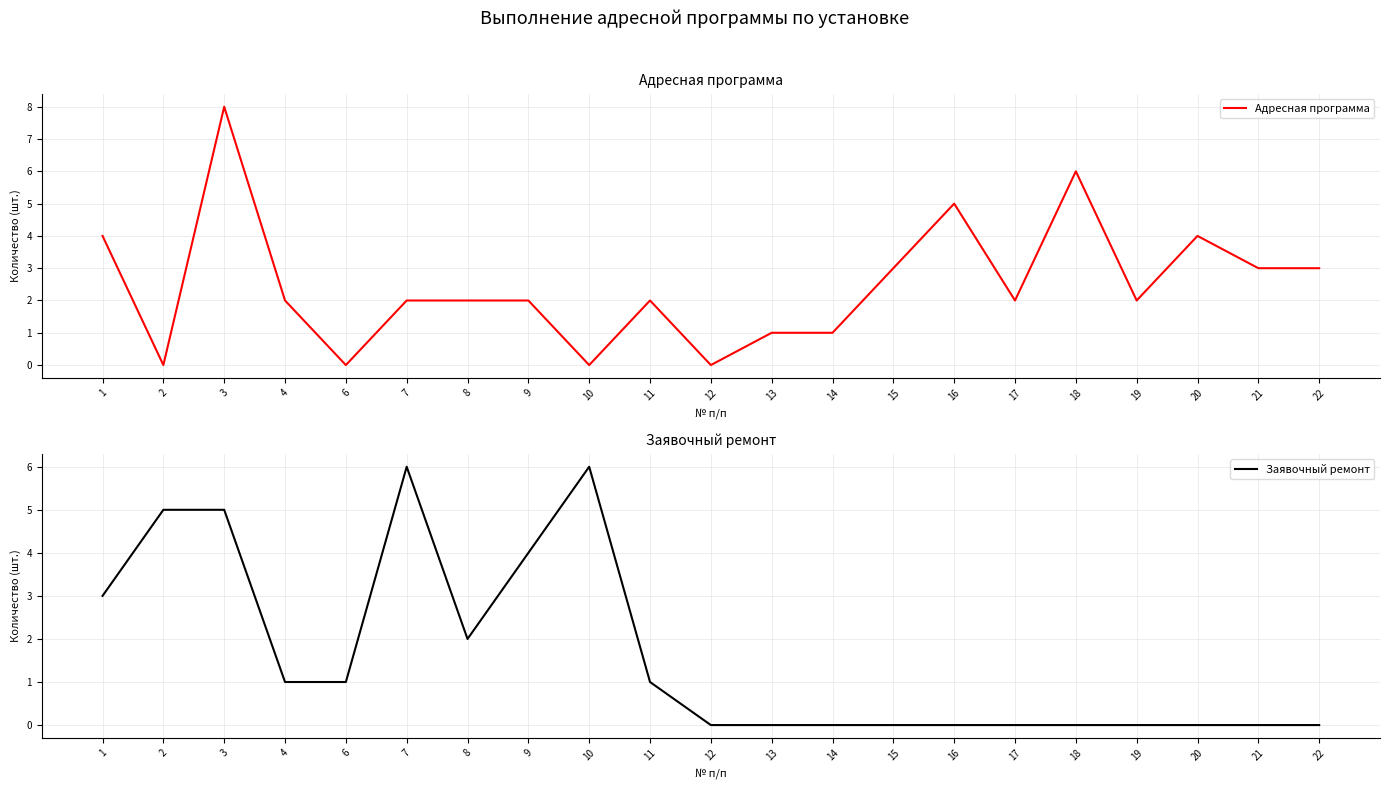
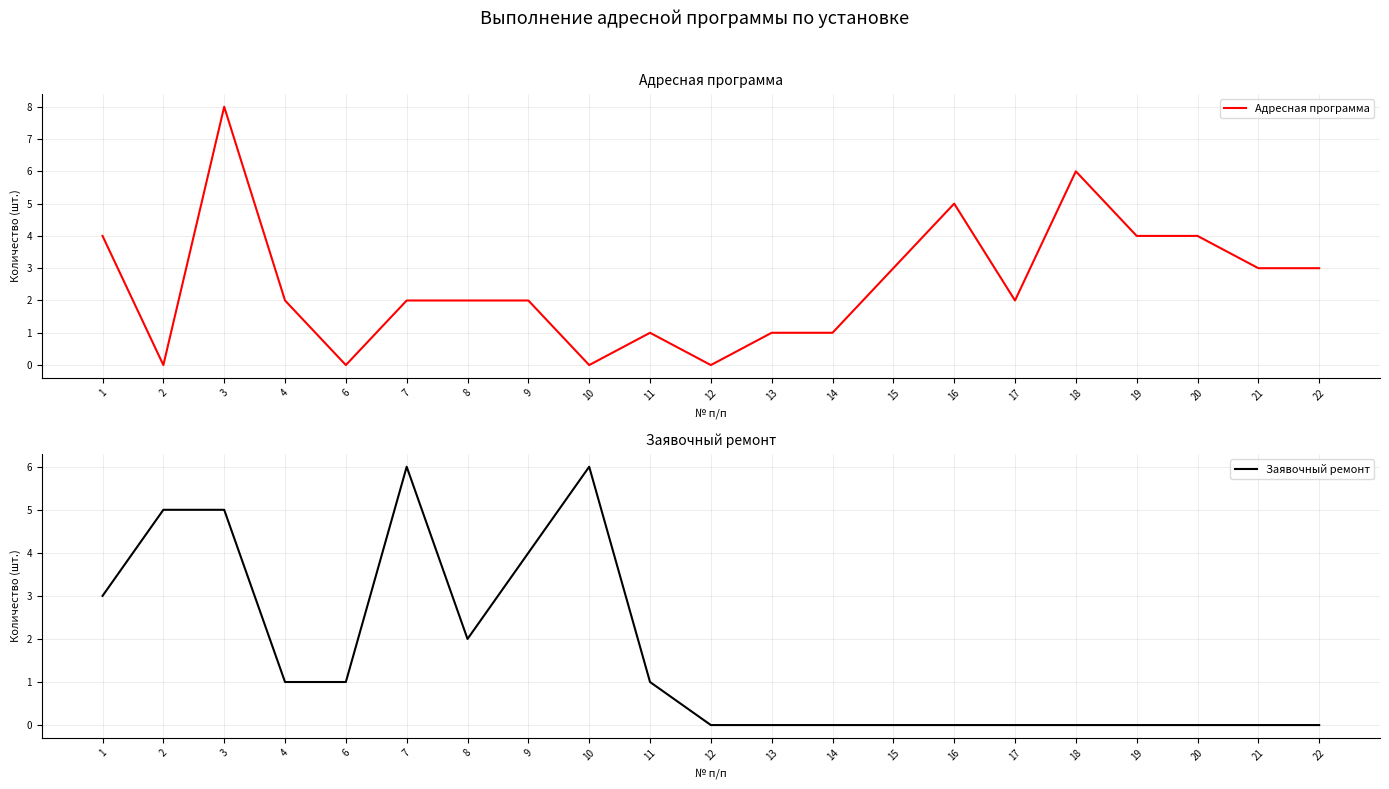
Адресная программа, 11: 2 -> 1
Адресная программа, 19: 2 -> 4
